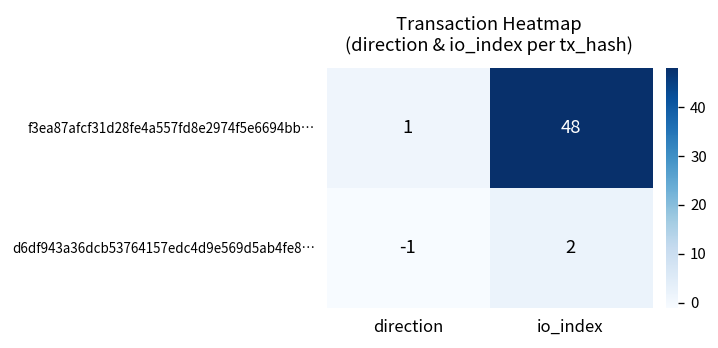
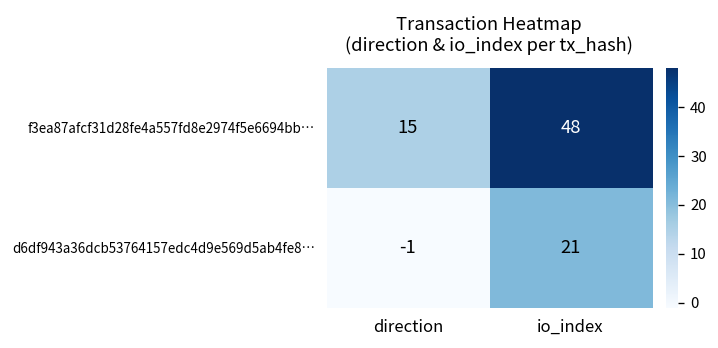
f3ea87afcf31d28fe4a557fd8e2974f5e6694bb…, direction: 1 -> 15
d6df943a36dcb53764157edc4d9e569d5ab4fe8…, io_index: 2 -> 21
